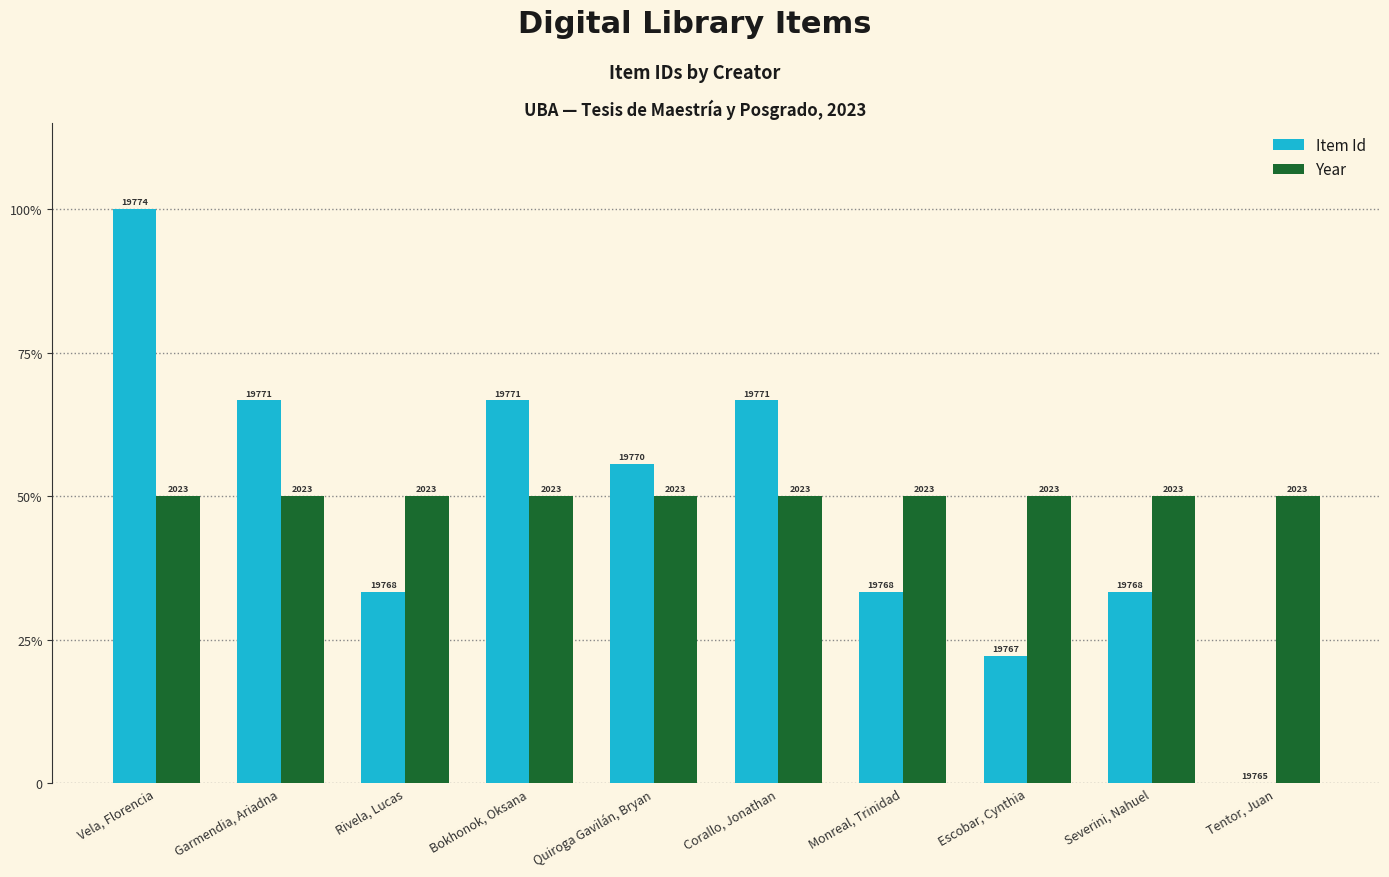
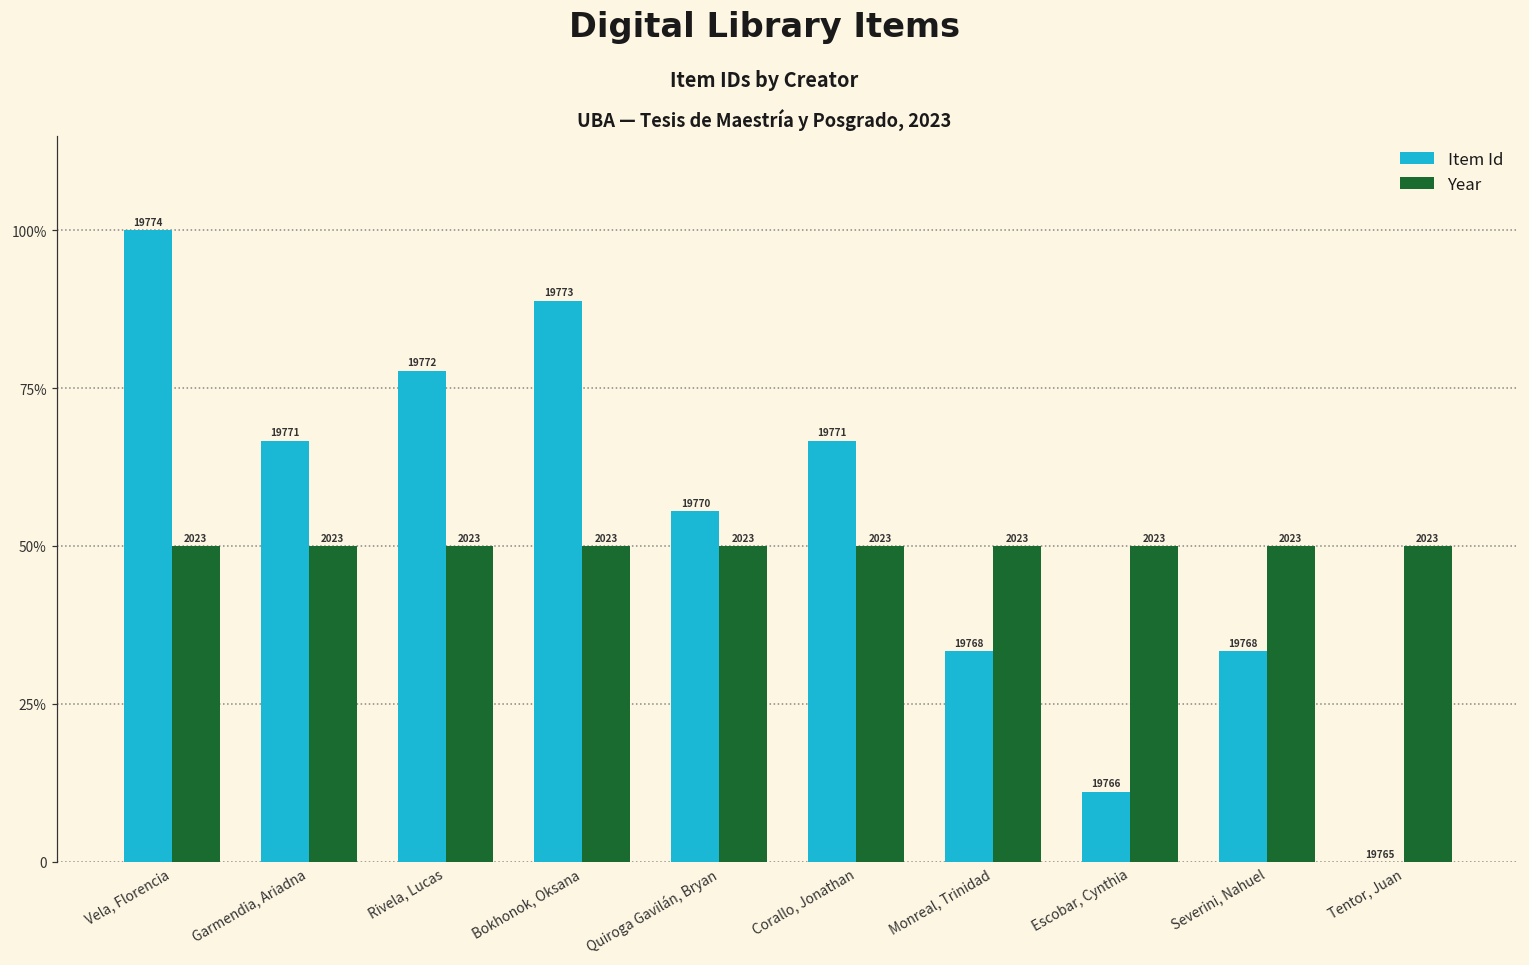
Item Id, Rivela, Lucas: 19768 -> 19772
Item Id, Bokhonok, Oksana: 19771 -> 19773
Item Id, Escobar, Cynthia: 19767 -> 19766
